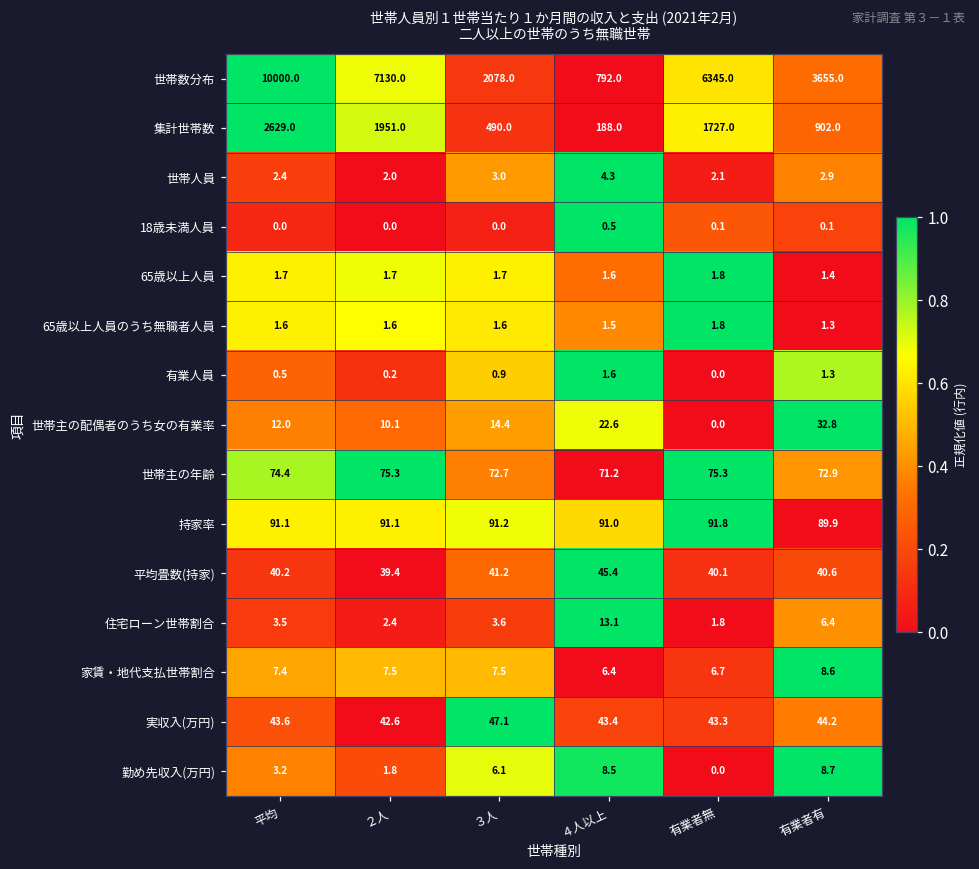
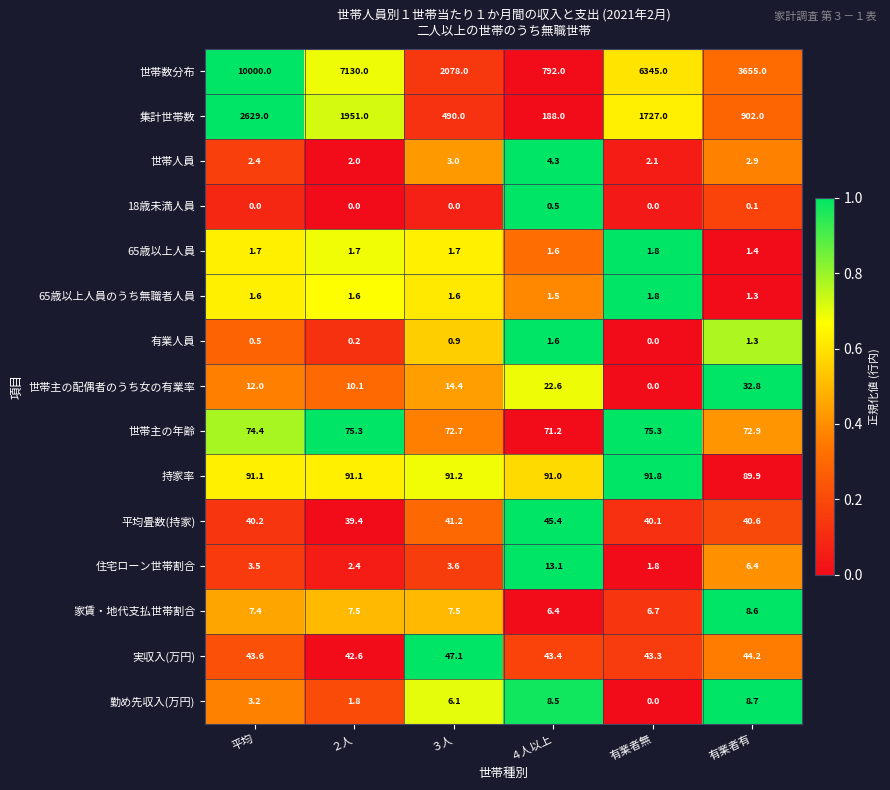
18歳未満人員, 有業者無: 0.1 -> 0.0
